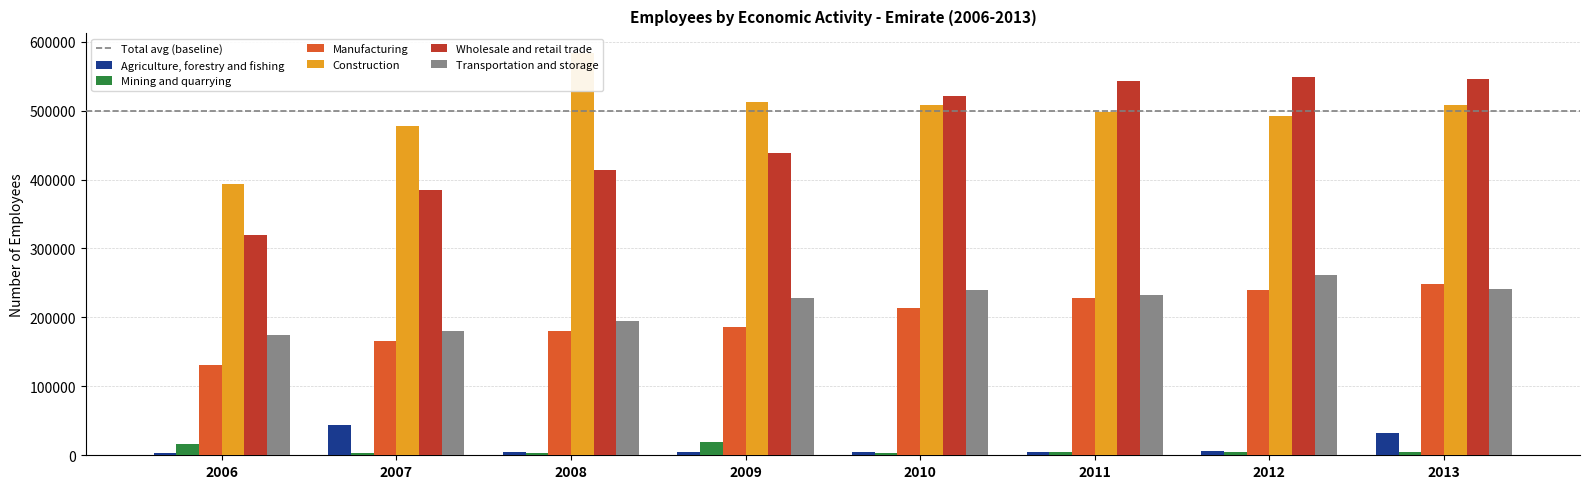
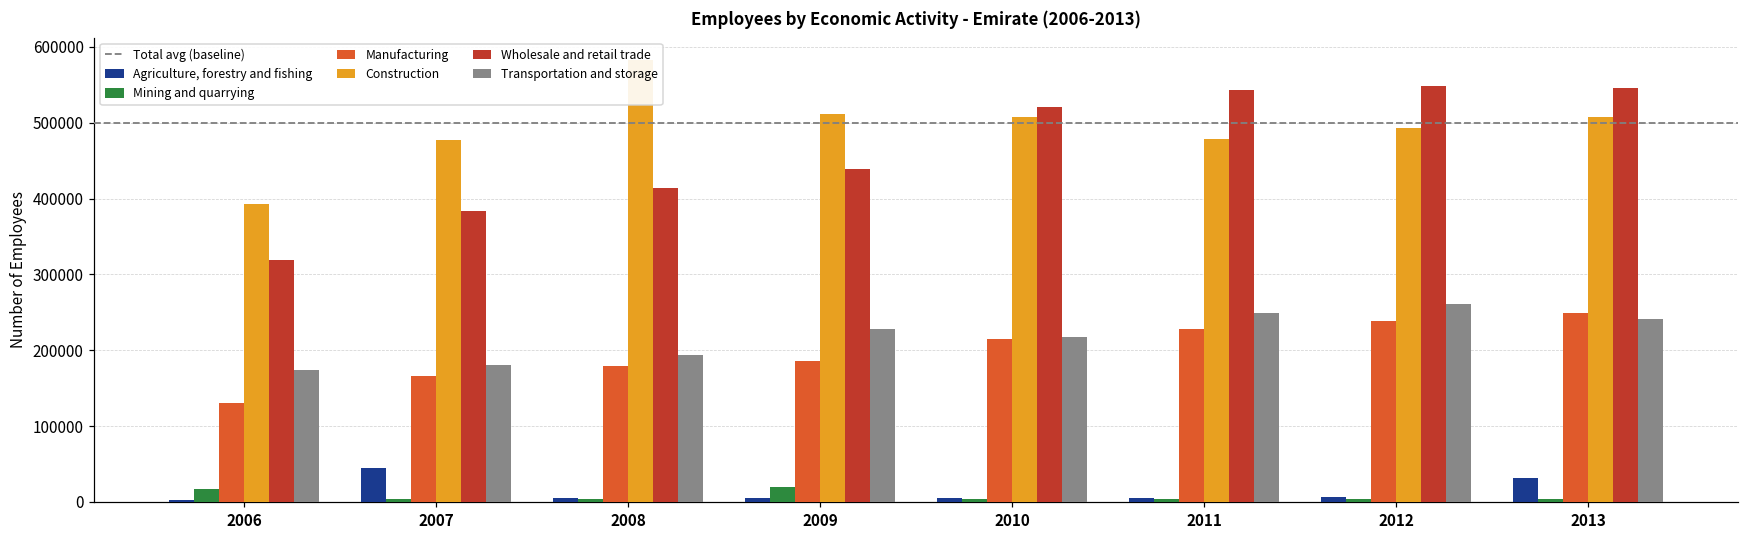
Transportation and storage, 2010: 240000 -> 220000
Construction, 2011: 500000 -> 480000
Transportation and storage, 2011: 230000 -> 250000
